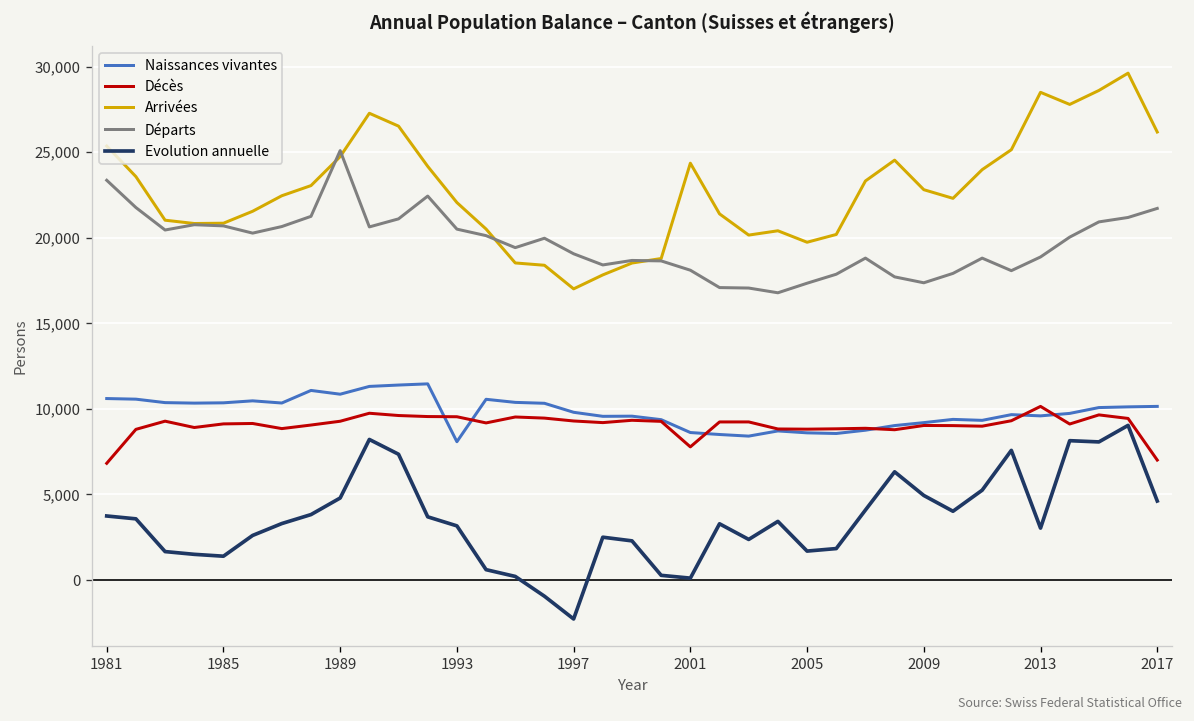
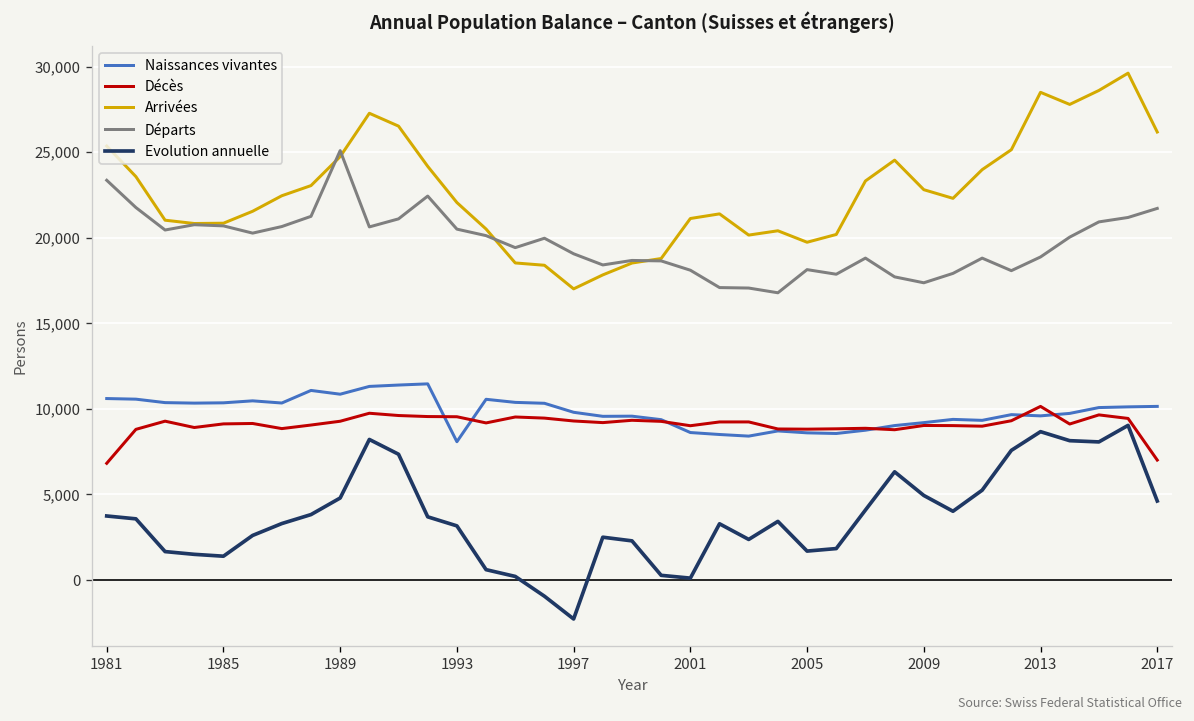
Décès, 2001: 7,800 -> 9,000
Arrivées, 2001: 24,400 -> 21,100
Départs, 2005: 17,300 -> 18,100
Evolution annuelle, 2013: 3,000 -> 8,700
